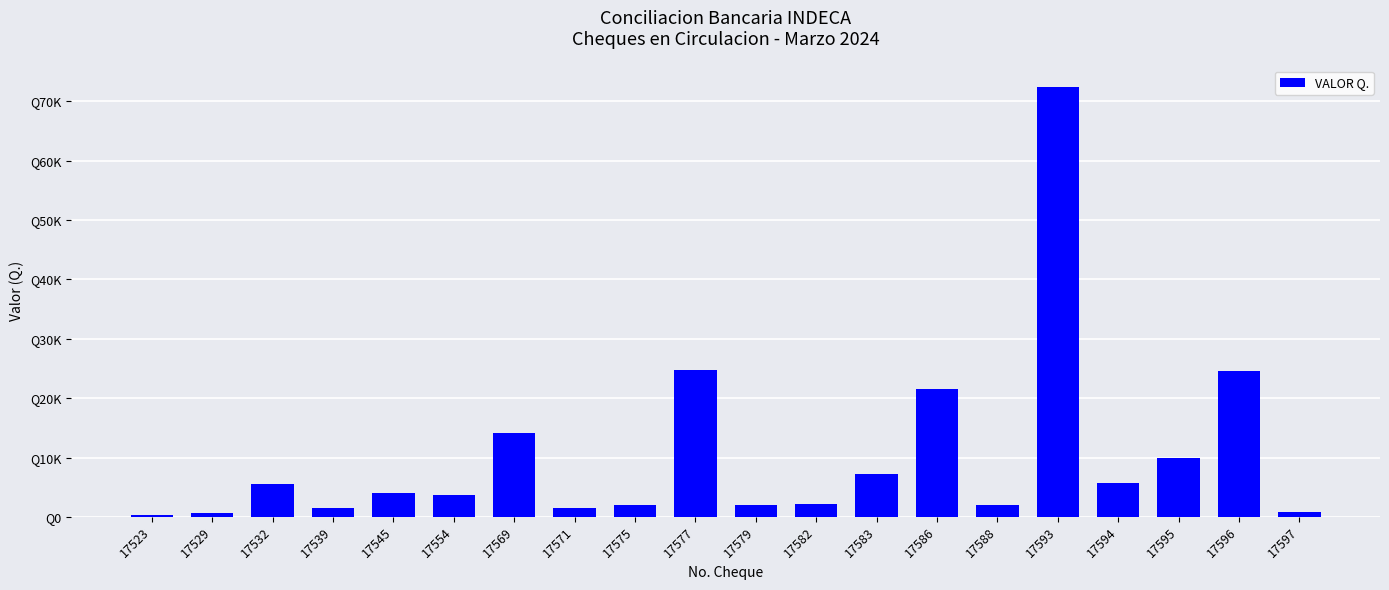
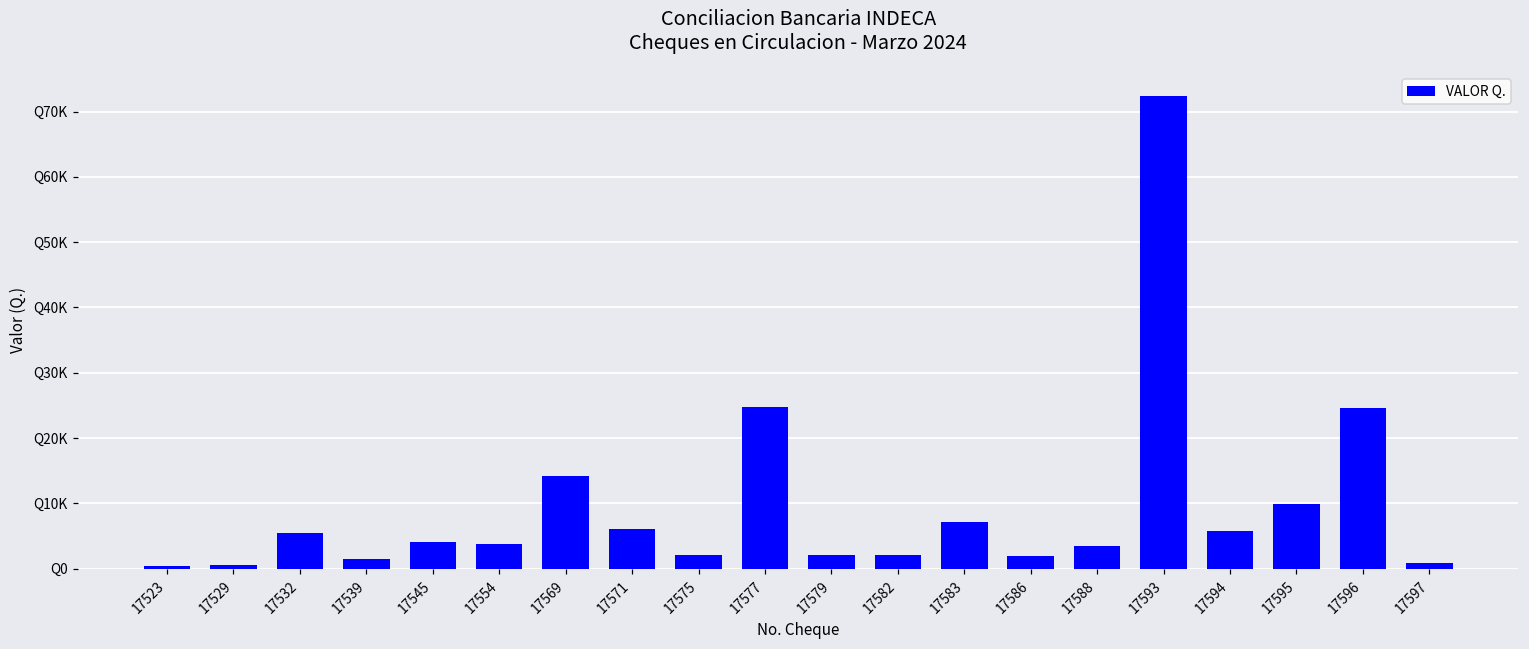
17571: Q2000 -> Q6000
17586: Q22000 -> Q2000
17588: Q2000 -> Q4000
